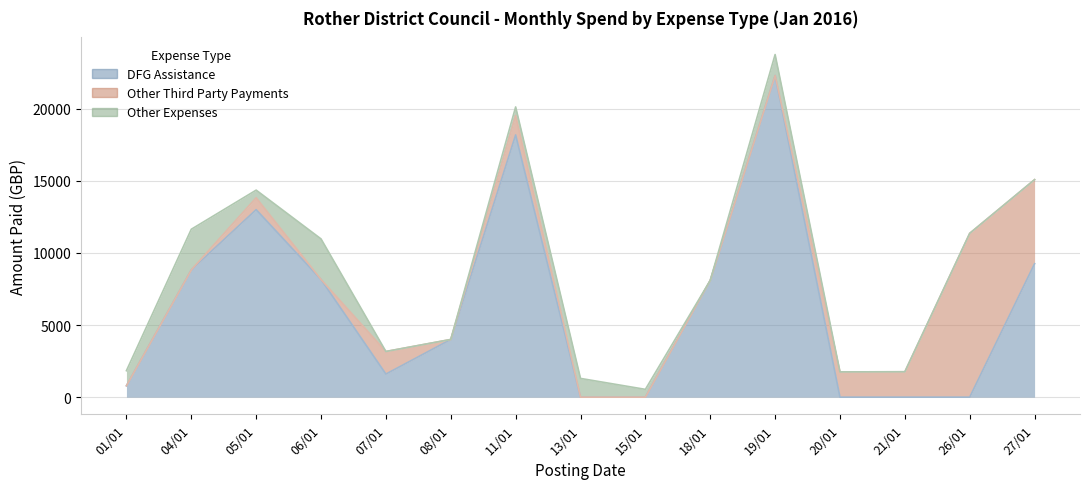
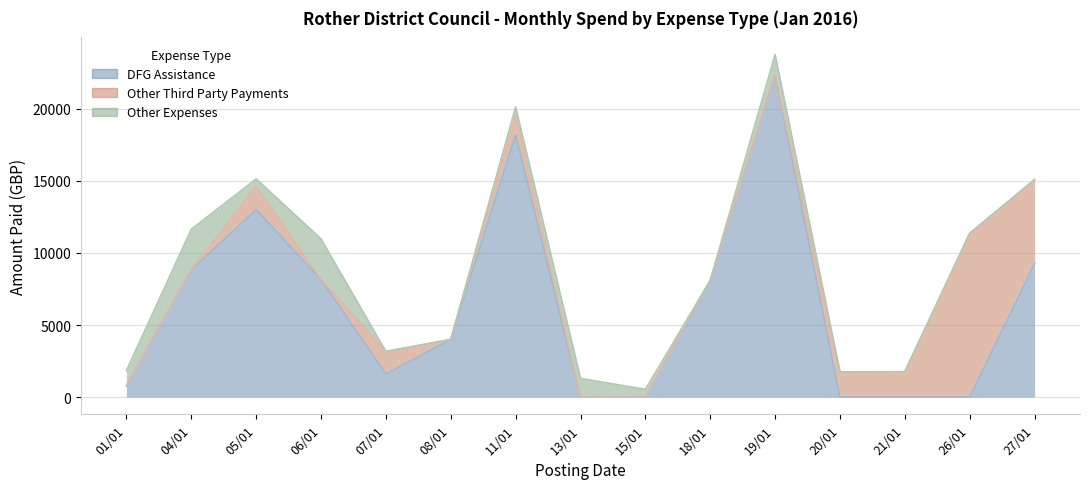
Other Third Party Payments, 05/01: 800 -> 1600
